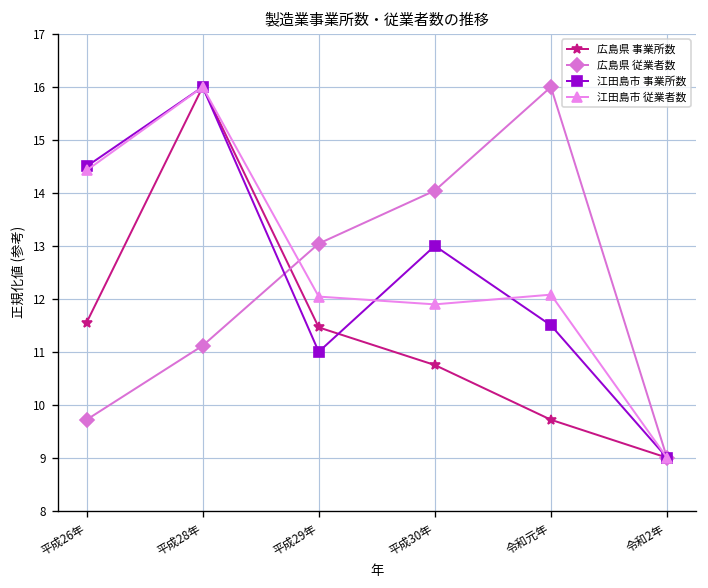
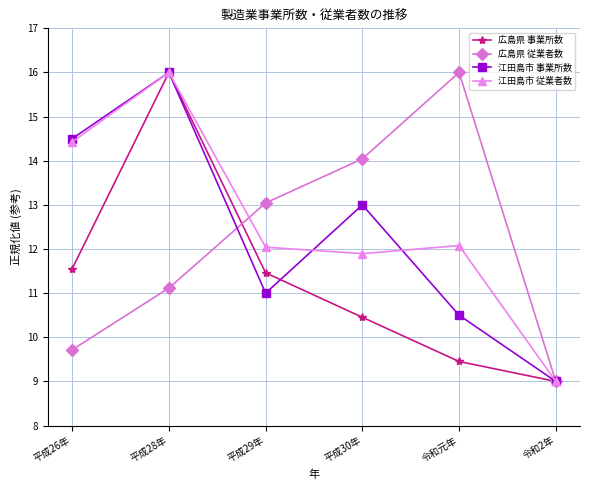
広島県 事業所数, 平成30年: 10.8 -> 10.5
広島県 事業所数, 令和元年: 9.7 -> 9.5
江田島市 事業所数, 令和元年: 11.5 -> 10.5
